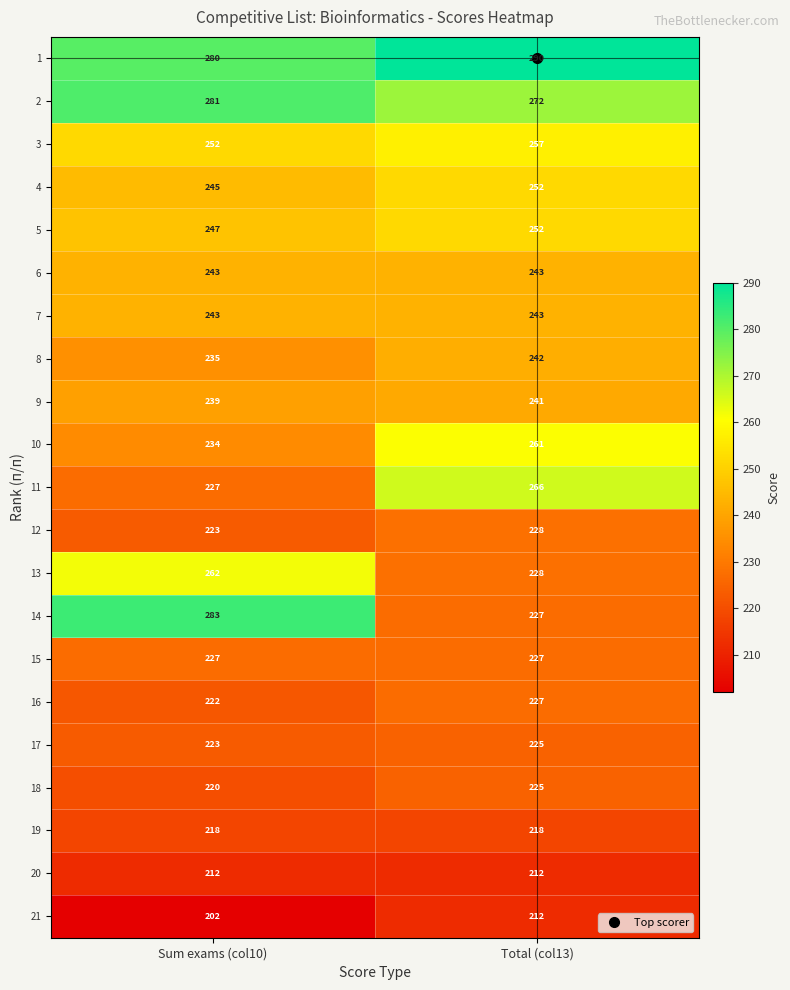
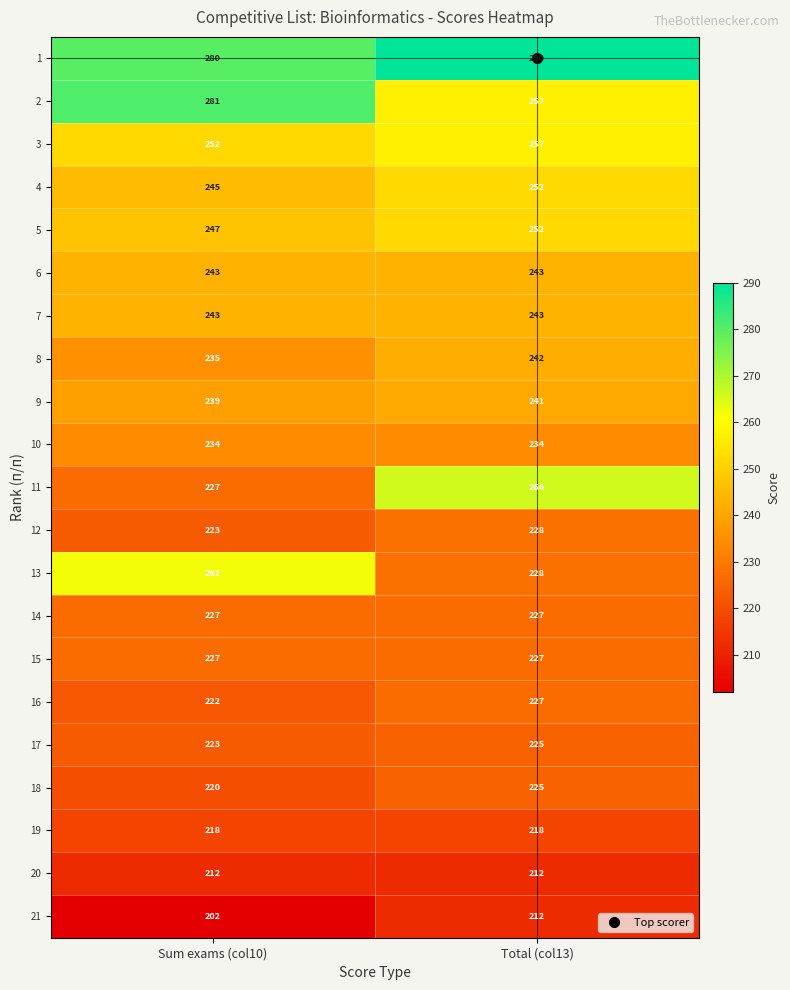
2, Total (col13): 272 -> 257
10, Total (col13): 261 -> 234
14, Sum exams (col10): 283 -> 227
